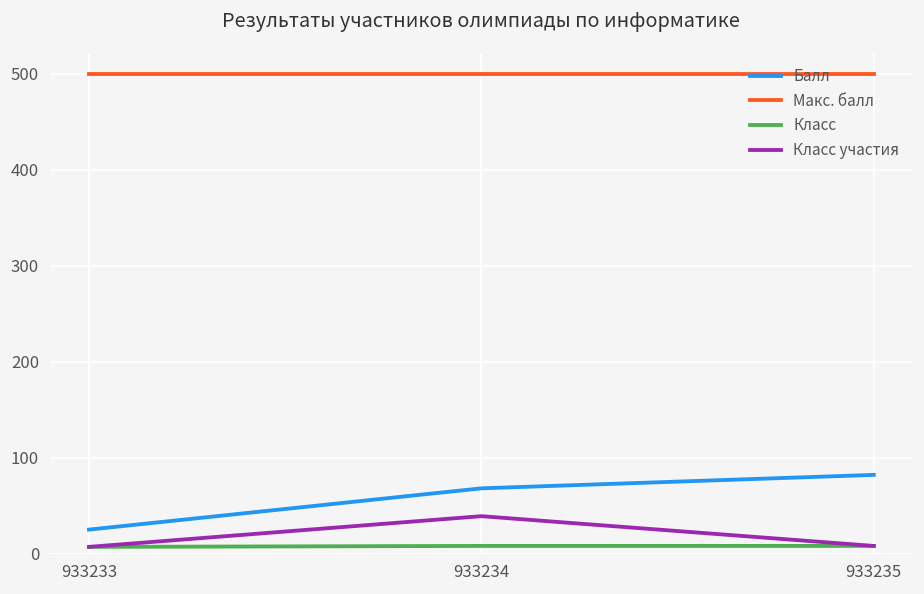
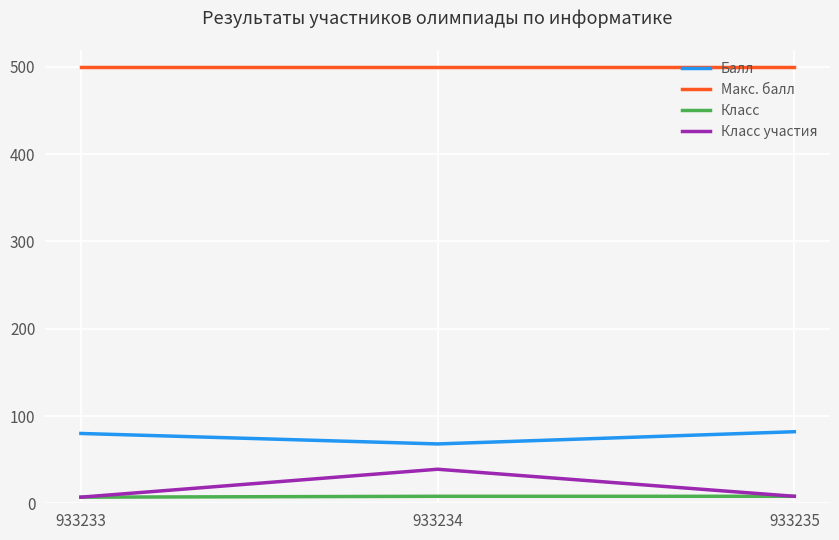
Балл, 933233: 30 -> 80
